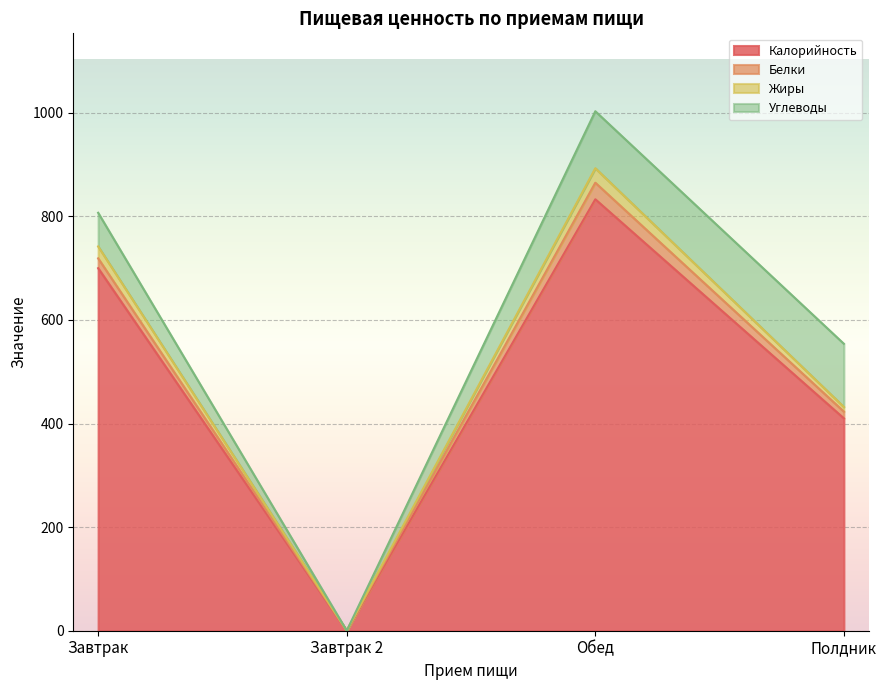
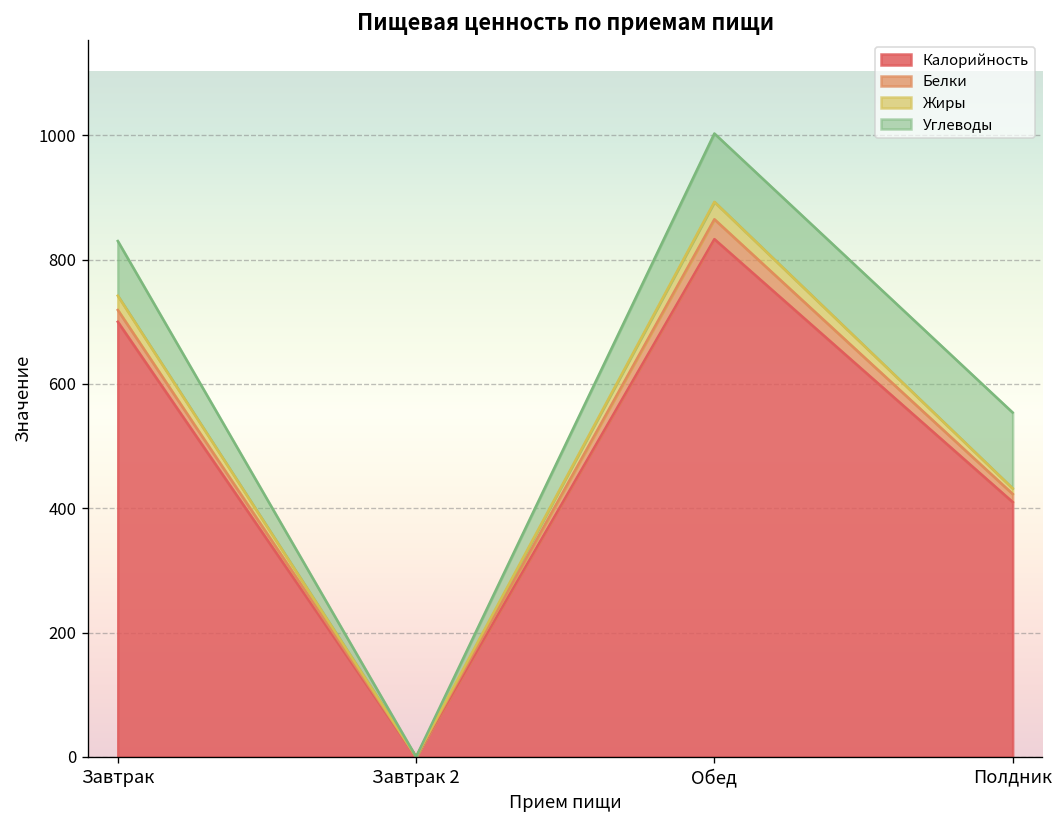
Углеводы, Завтрак: 70 -> 90
